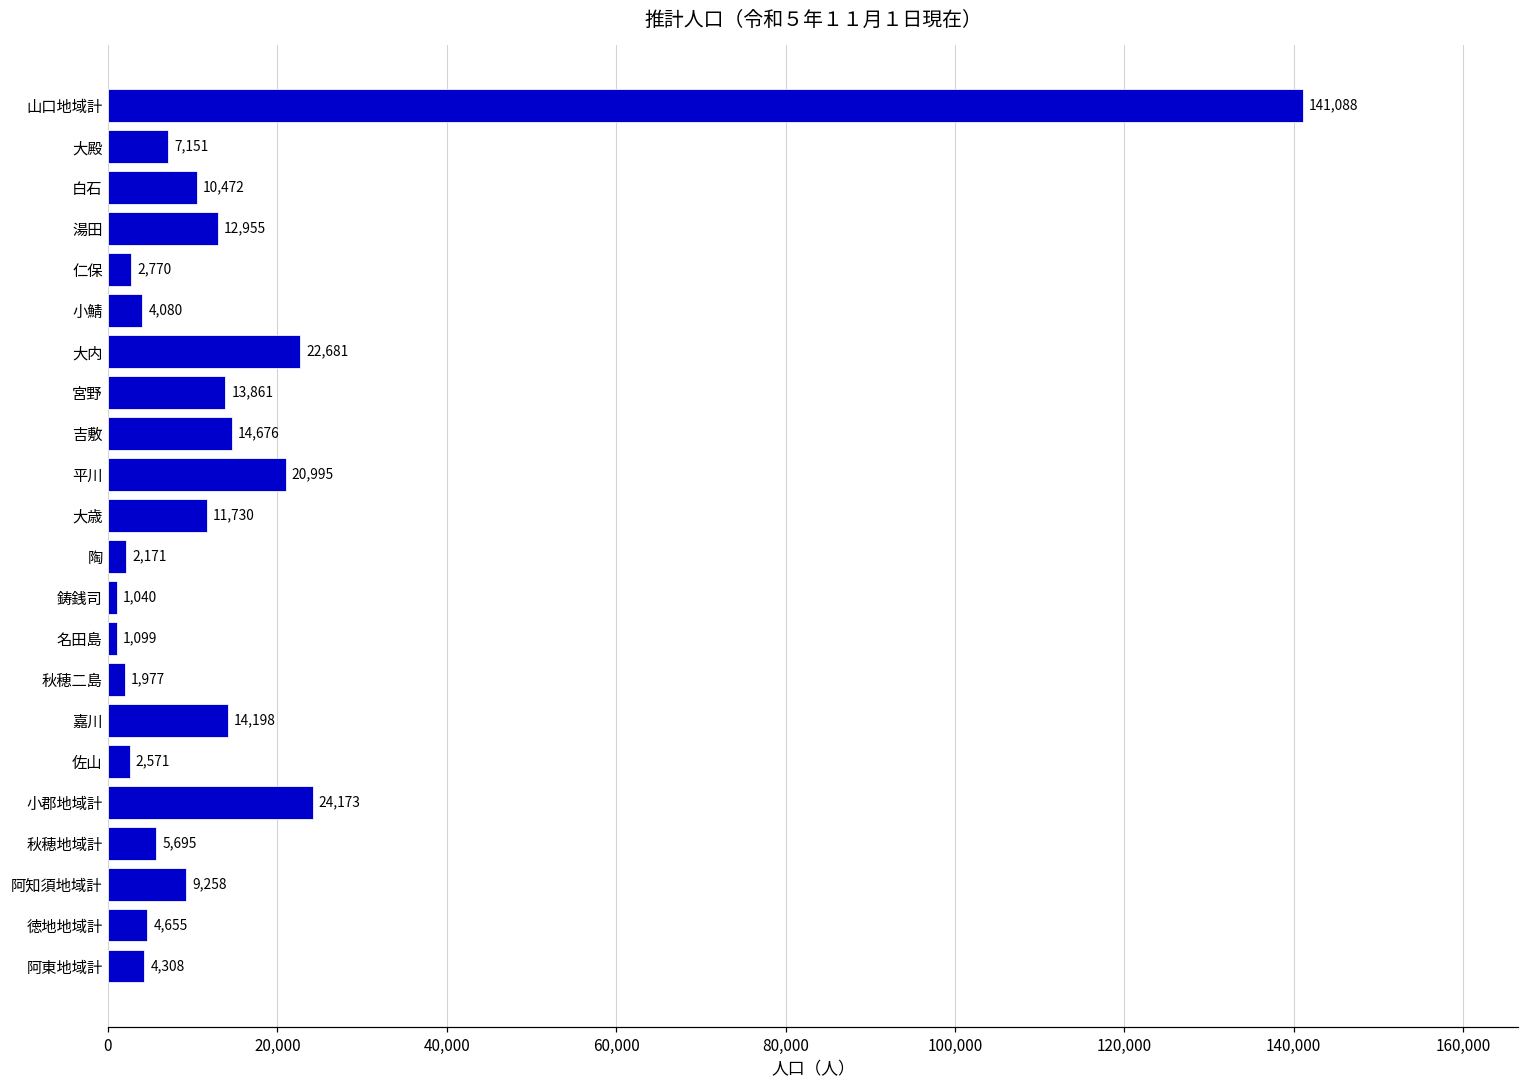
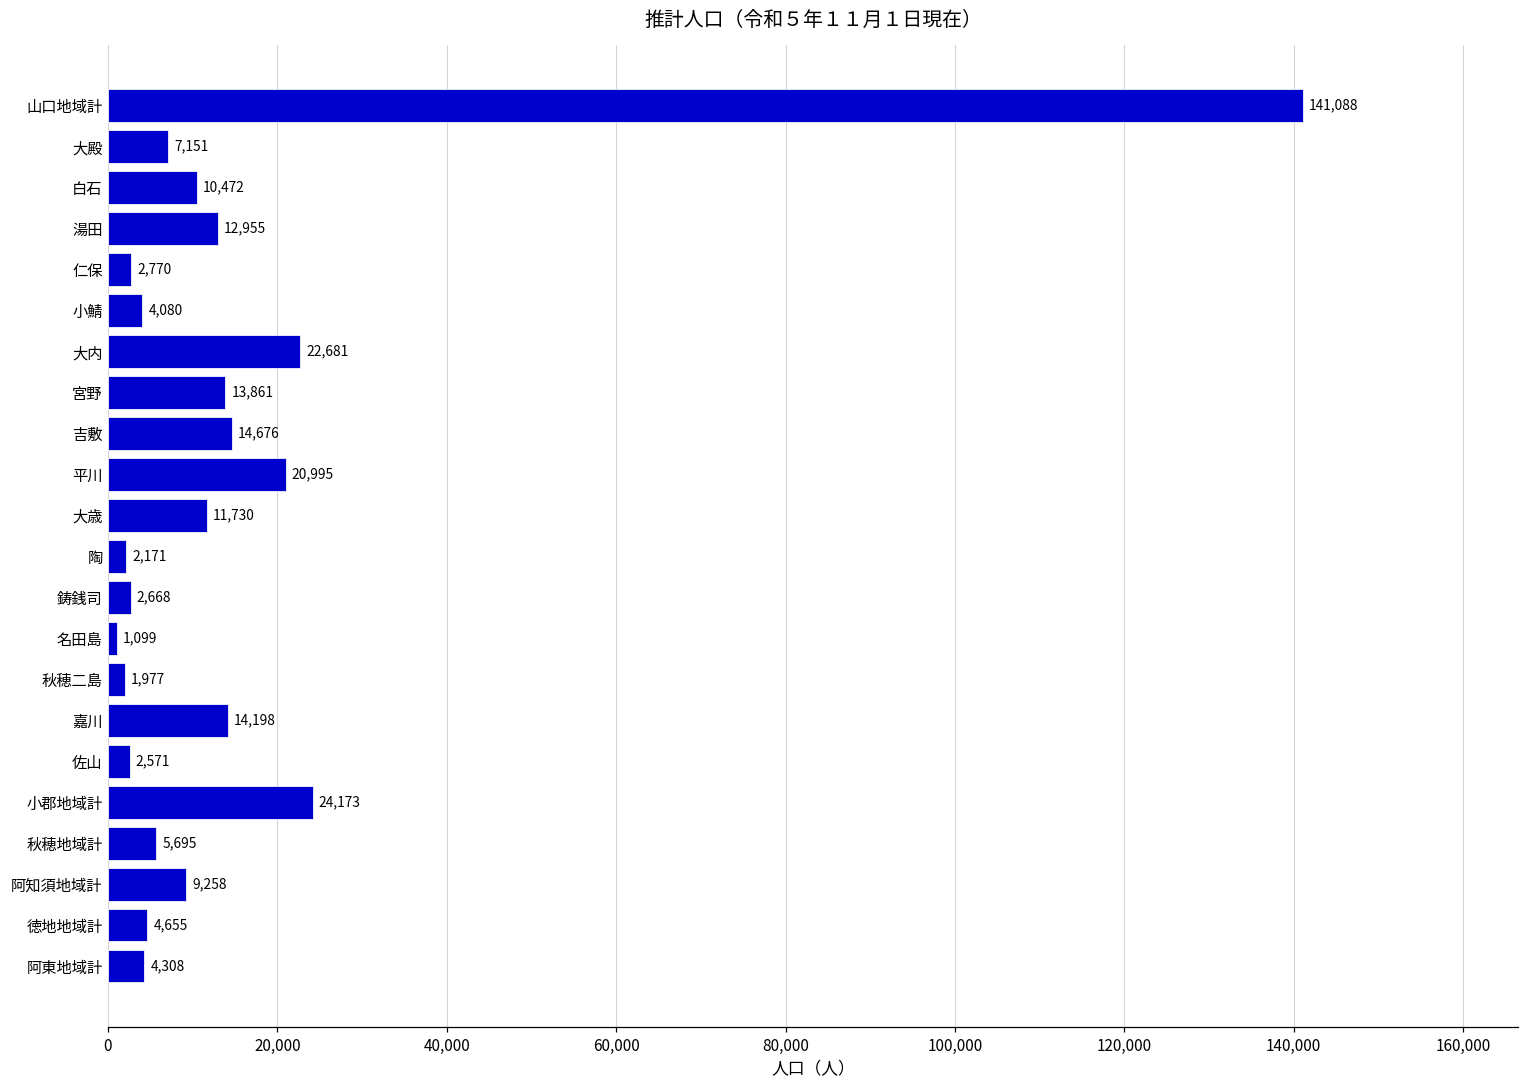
鋳銭司: 1,040 -> 2,668
